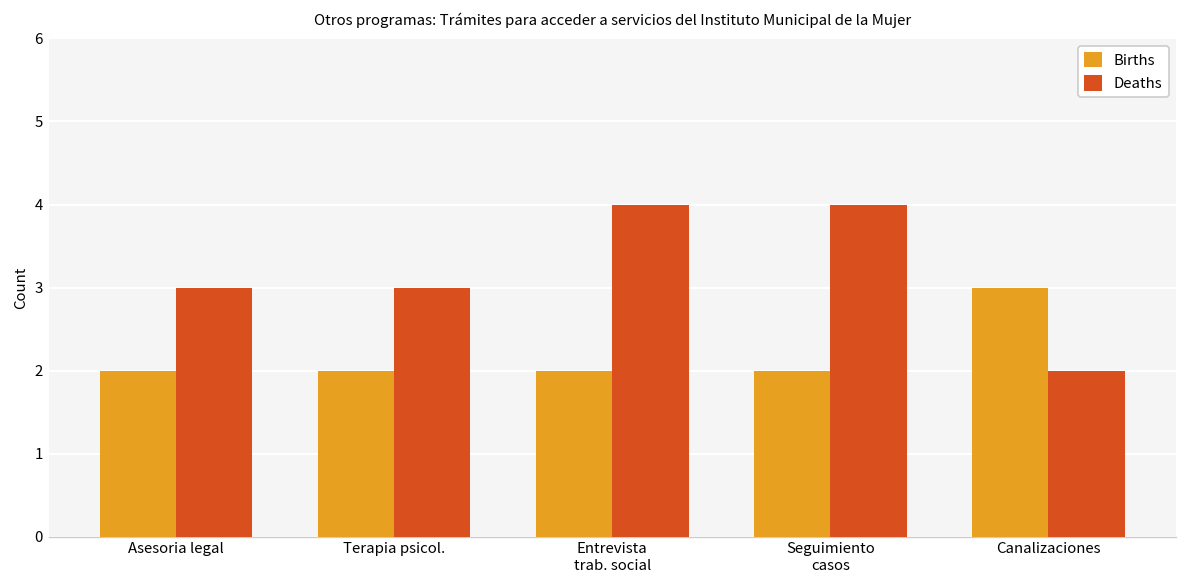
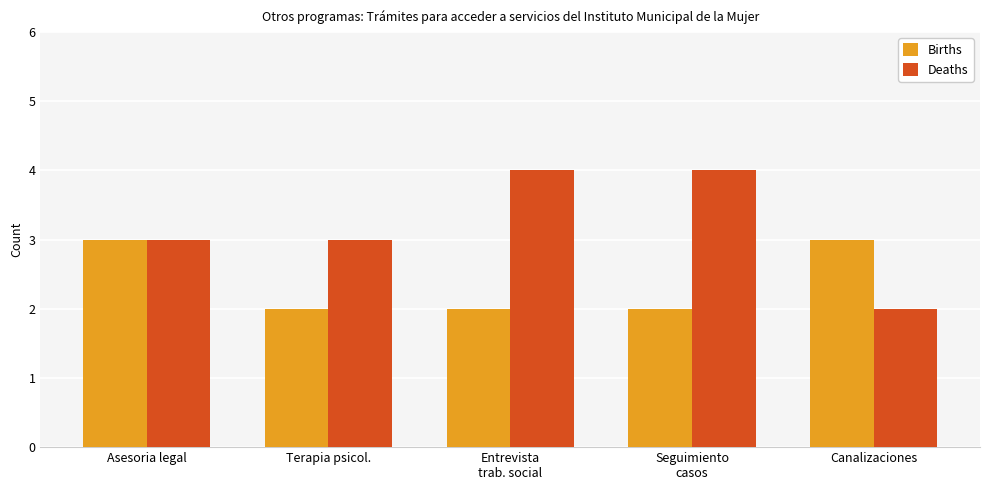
Births, Asesoria legal: 2 -> 3
